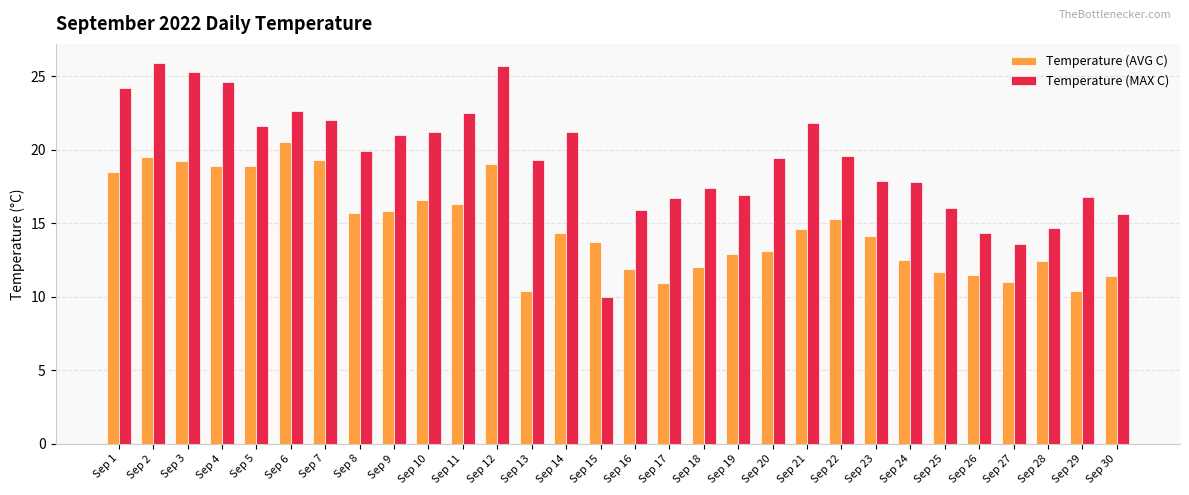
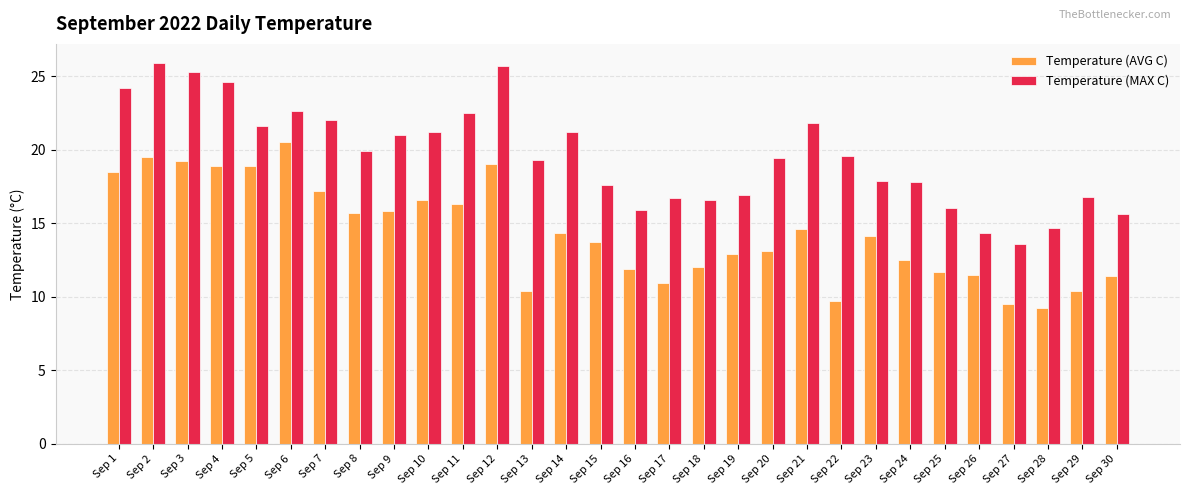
Temperature (AVG C), Sep 7: 19.3 -> 17.2
Temperature (MAX C), Sep 15: 10.0 -> 17.6
Temperature (MAX C), Sep 18: 17.4 -> 16.6
Temperature (AVG C), Sep 22: 15.3 -> 9.7
Temperature (AVG C), Sep 27: 11.0 -> 9.5
Temperature (AVG C), Sep 28: 12.4 -> 9.2
